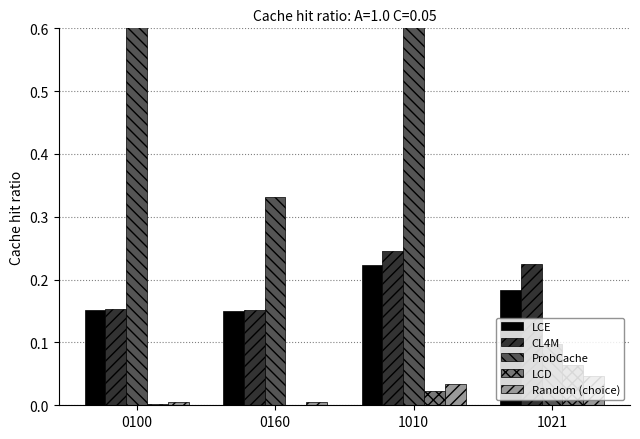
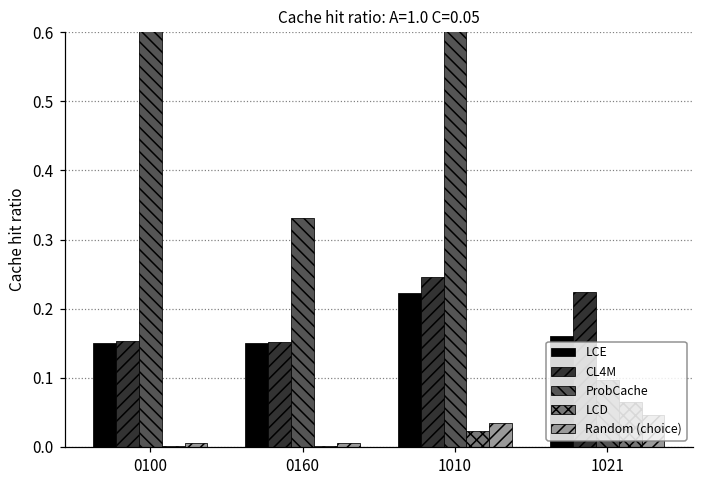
LCE, 1021: 0.18 -> 0.16
